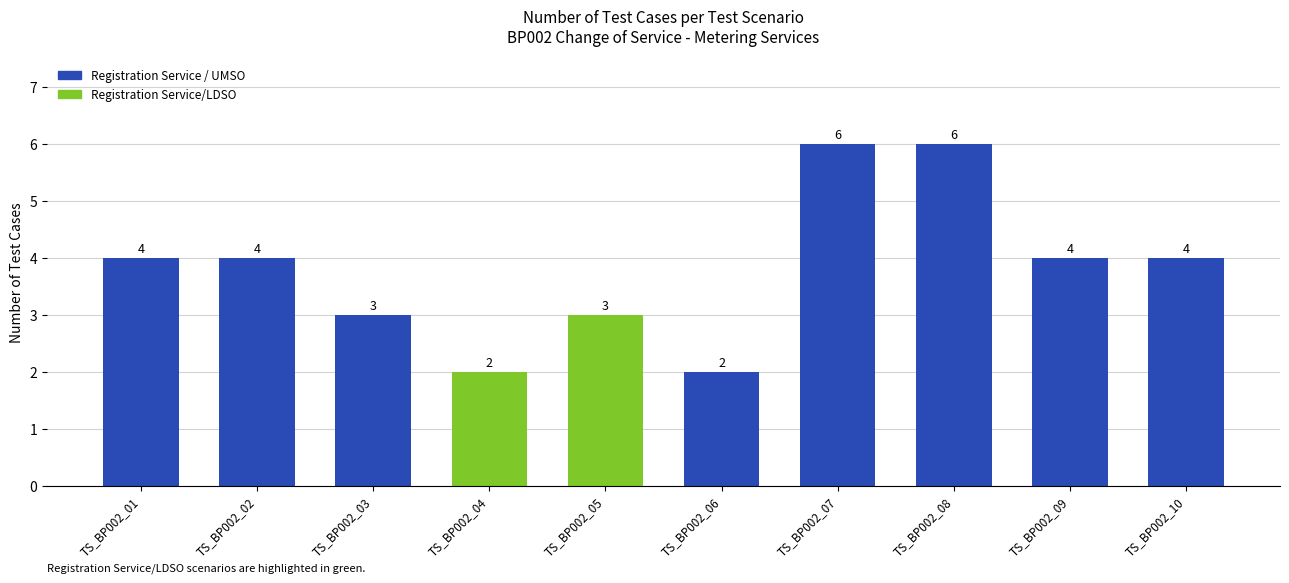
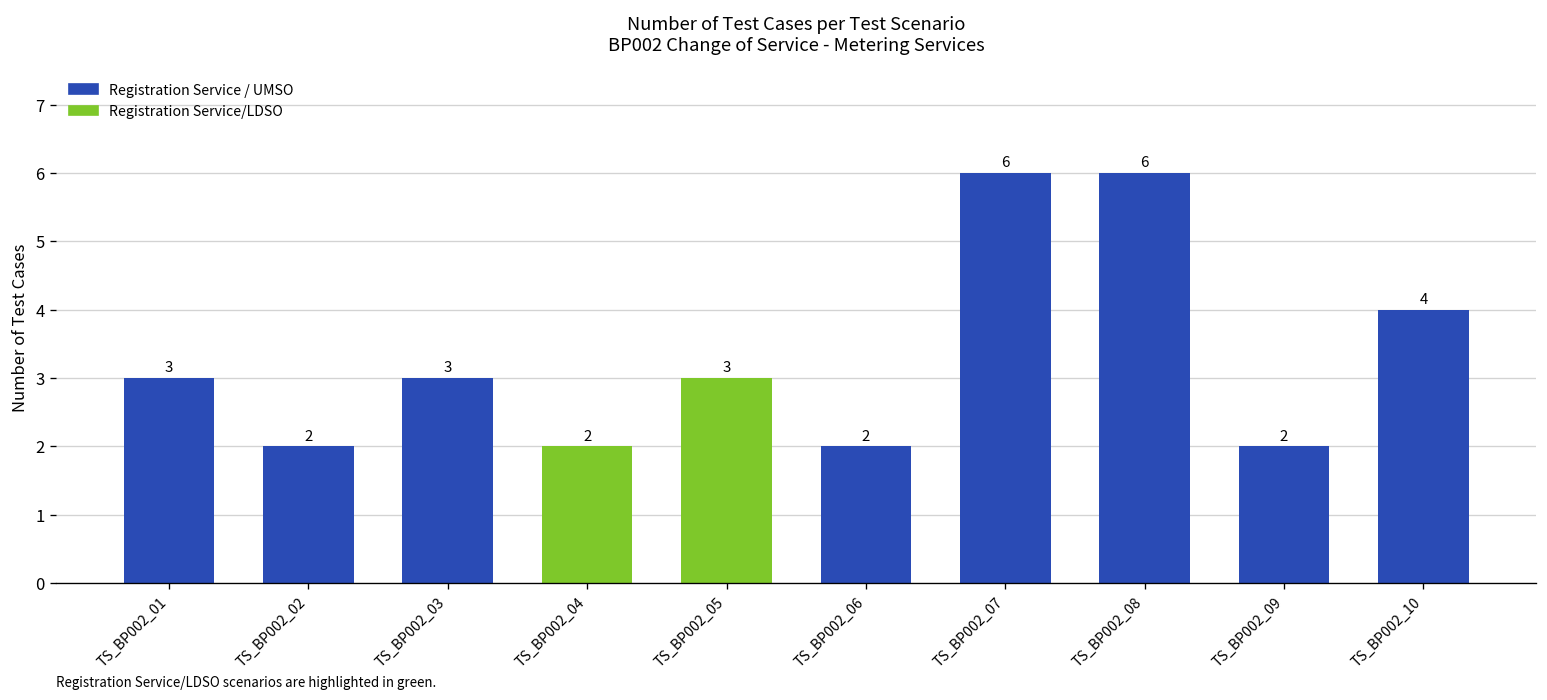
TS_BP002_01: 4 -> 3
TS_BP002_02: 4 -> 2
TS_BP002_09: 4 -> 2
